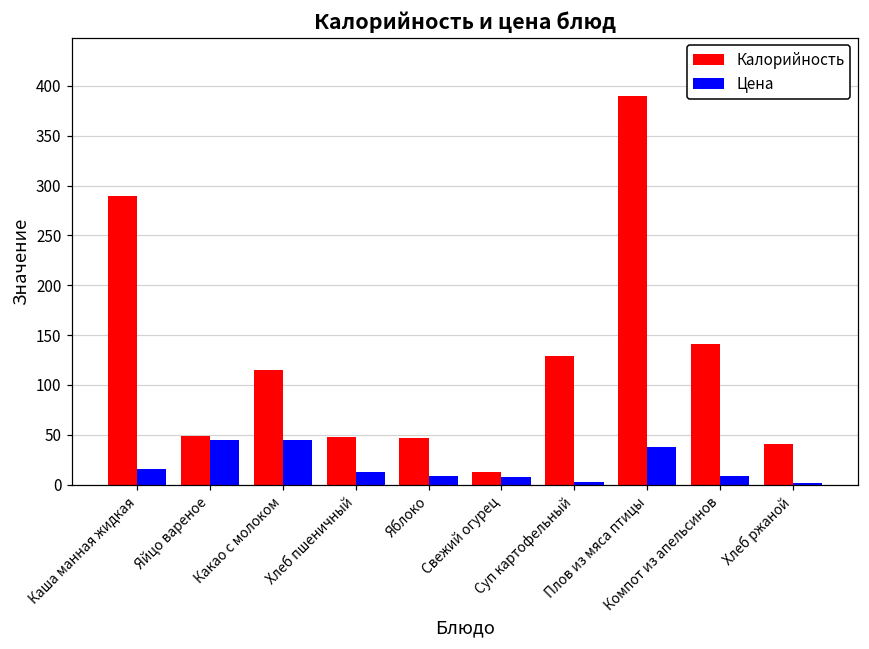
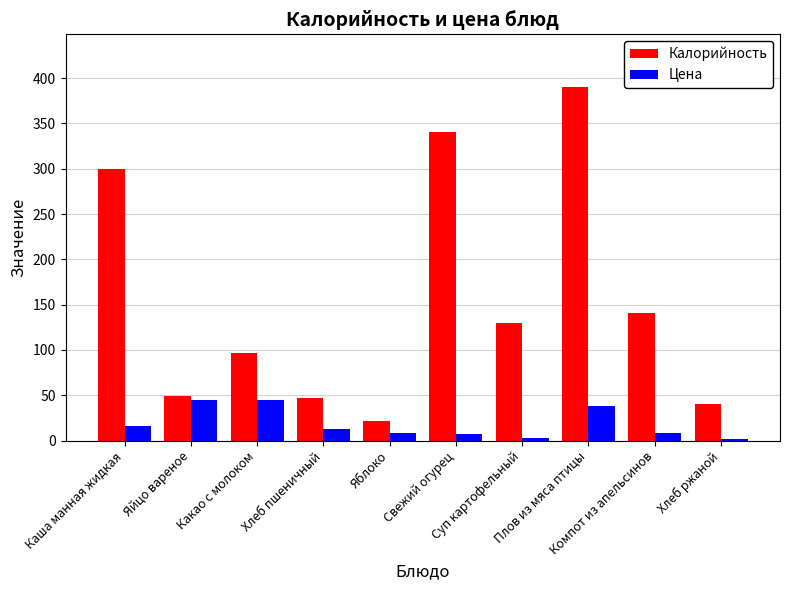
Калорийность, Каша манная жидкая: 290 -> 300
Калорийность, Какао с молоком: 110 -> 100
Калорийность, Яблоко: 50 -> 20
Калорийность, Свежий огурец: 10 -> 340
